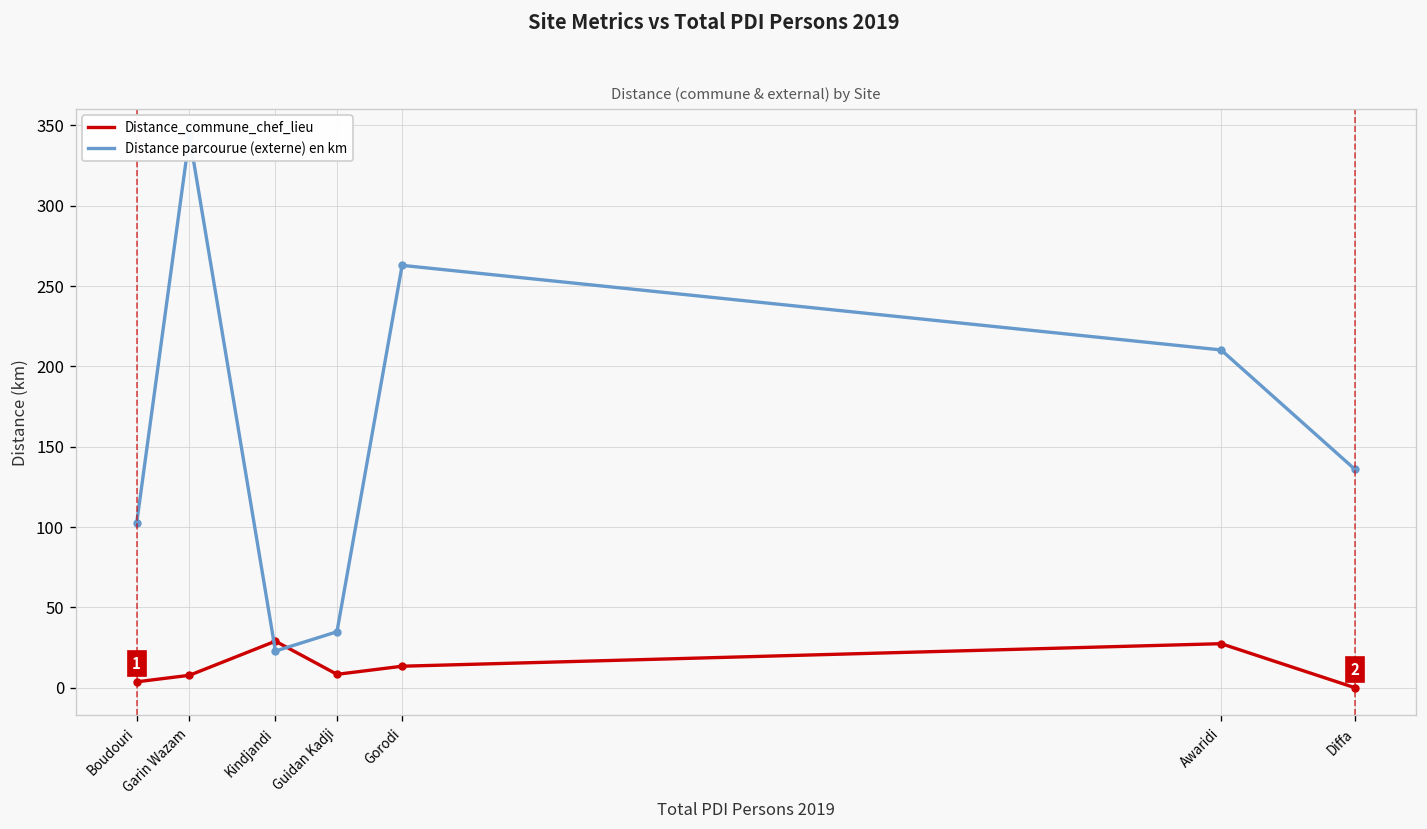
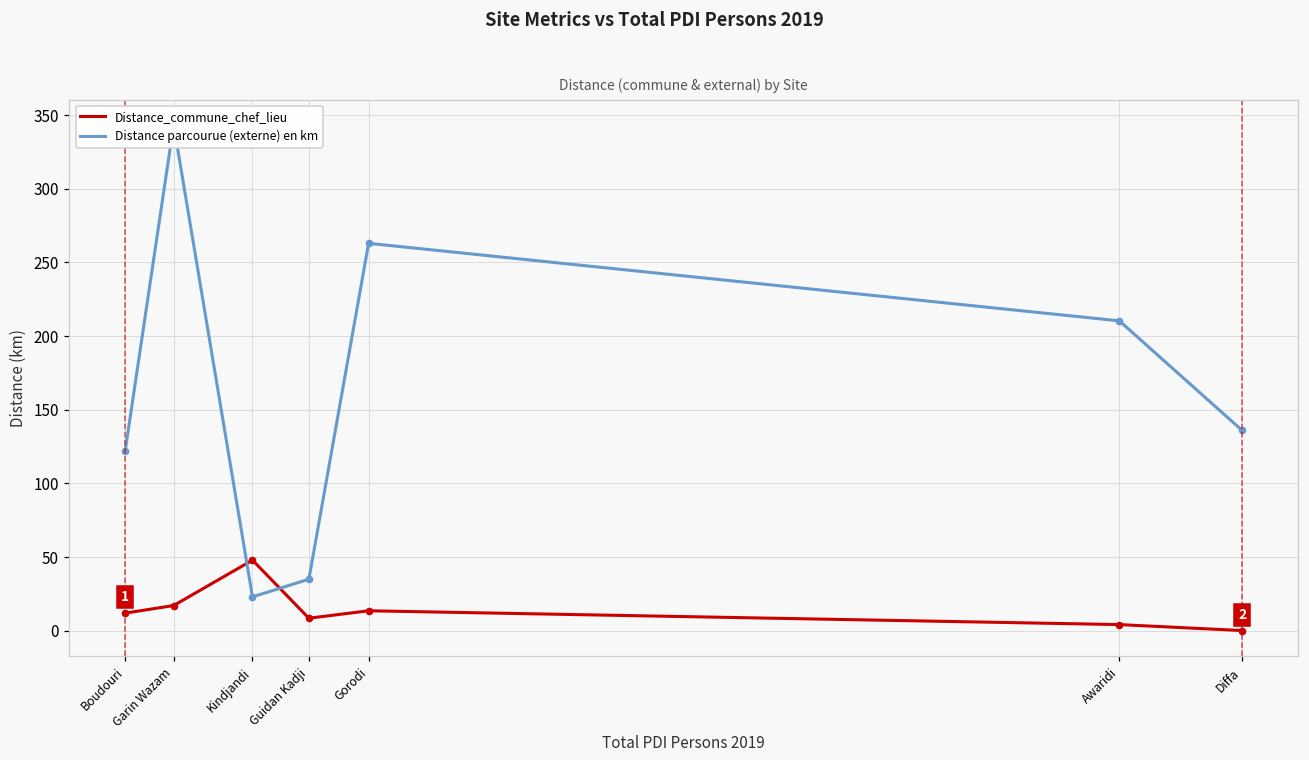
Distance_commune_chef_lieu, Boudouri: 4 -> 12
Distance parcourue (externe) en km, Boudouri: 102 -> 122
Distance_commune_chef_lieu, Garin Wazam: 8 -> 17
Distance_commune_chef_lieu, Kindjandi: 29 -> 48
Distance_commune_chef_lieu, Awaridi: 27 -> 4
